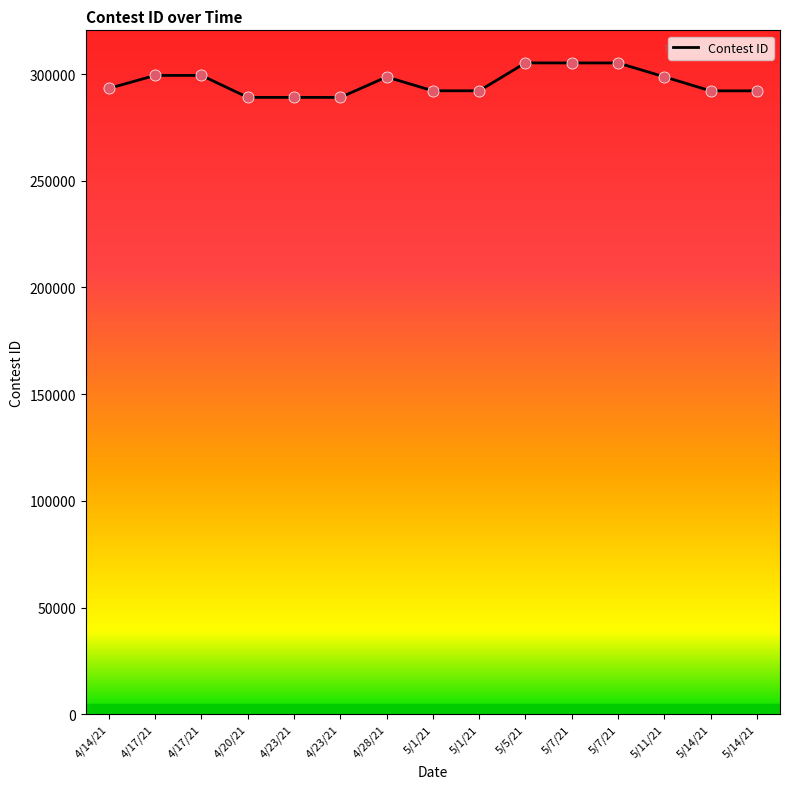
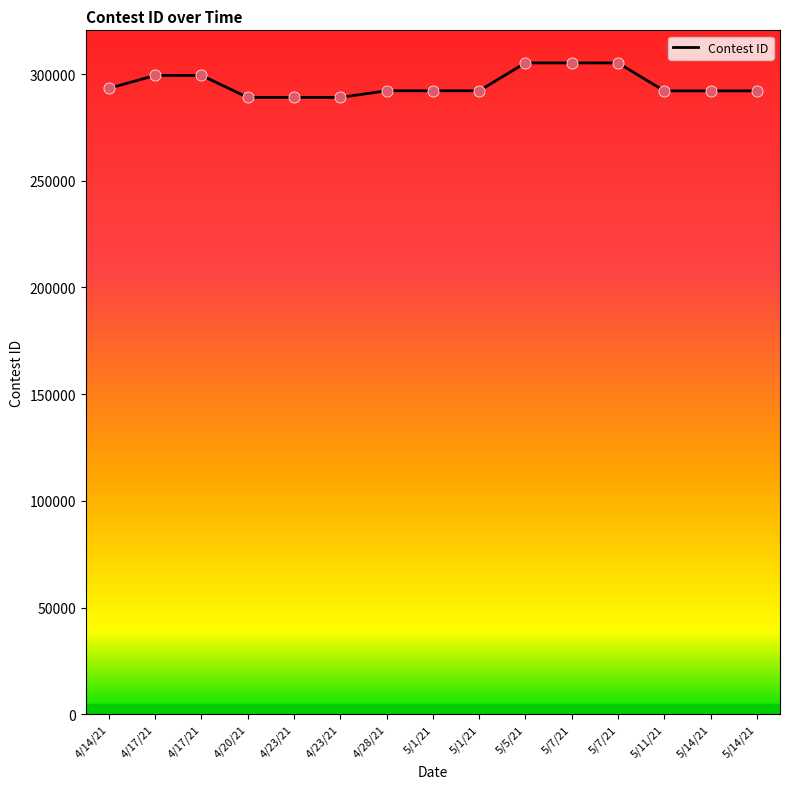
4/28/21: 299000 -> 292000
5/11/21: 299000 -> 292000
